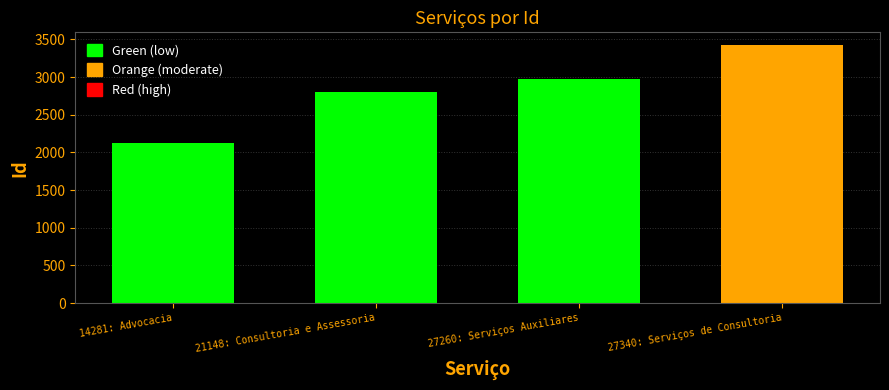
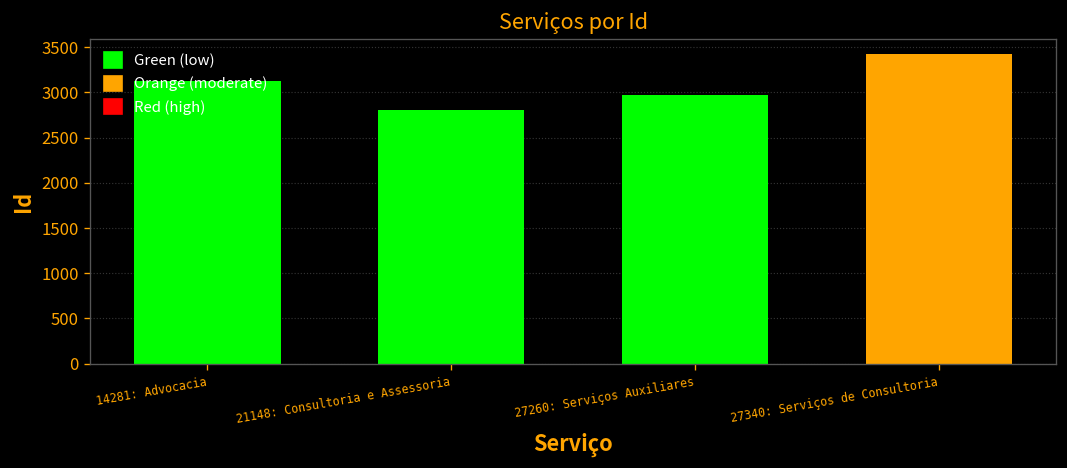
14281: Advocacia: 2100 -> 3100
